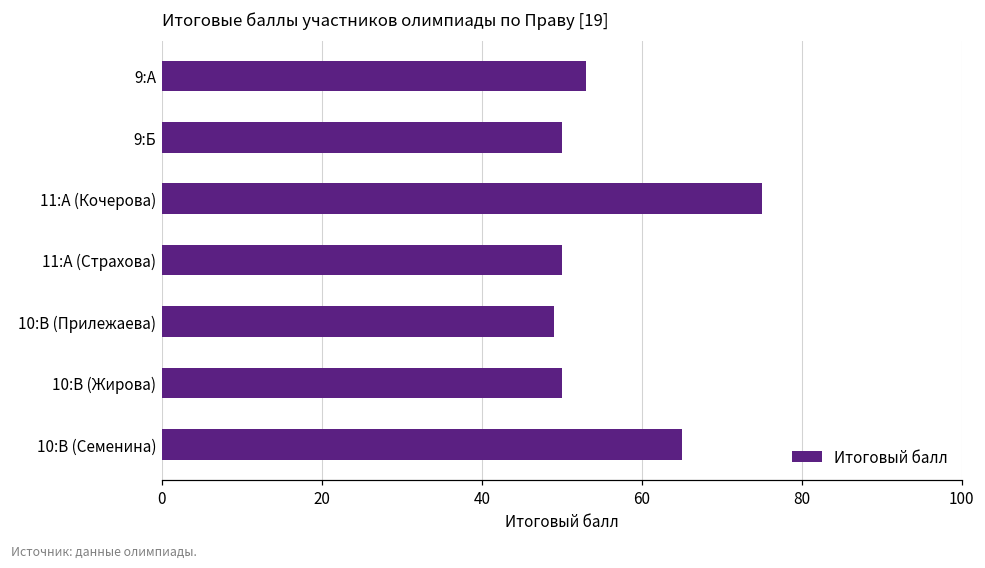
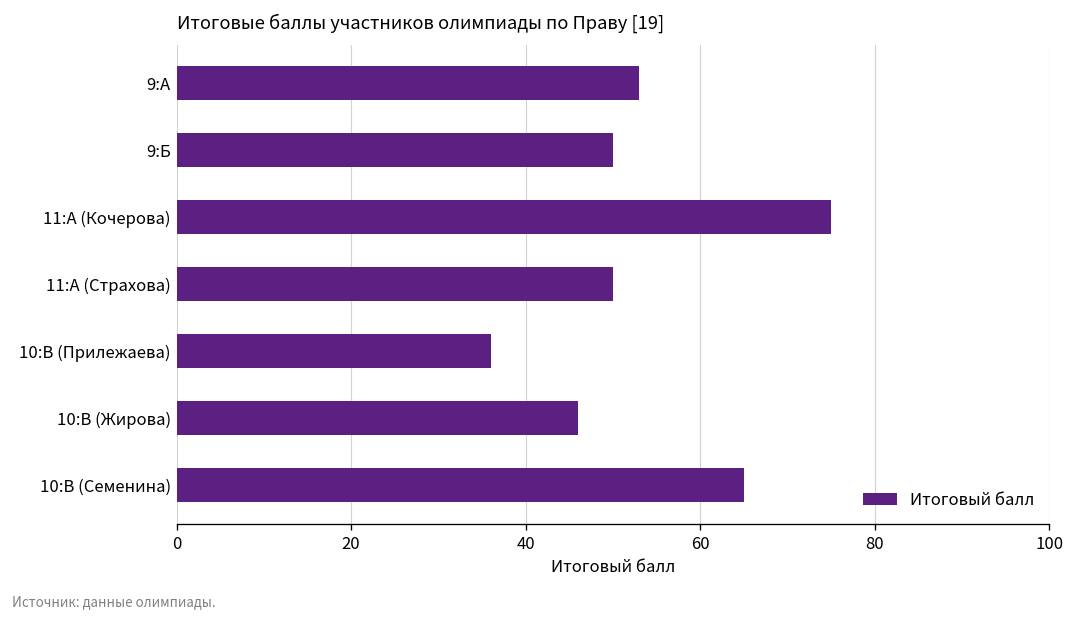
10:В (Прилежаева): 49 -> 36
10:В (Жирова): 50 -> 46
